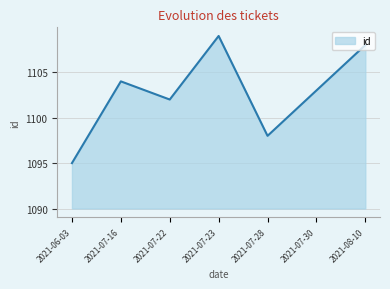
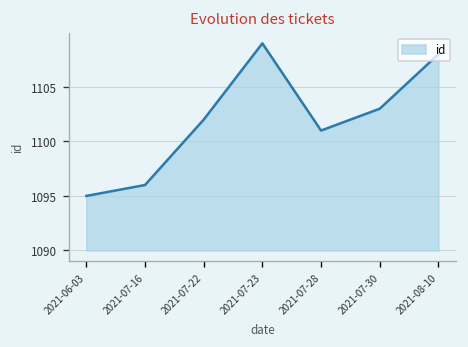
2021-07-16: 1104 -> 1096
2021-07-28: 1098 -> 1101
